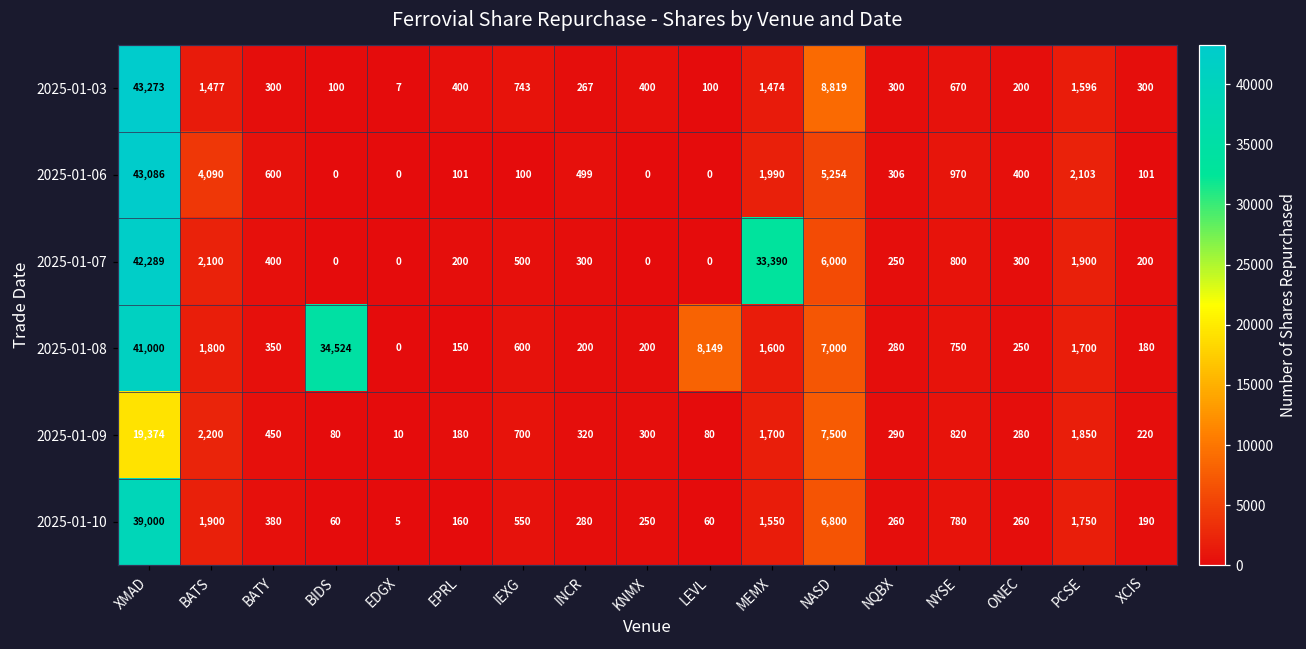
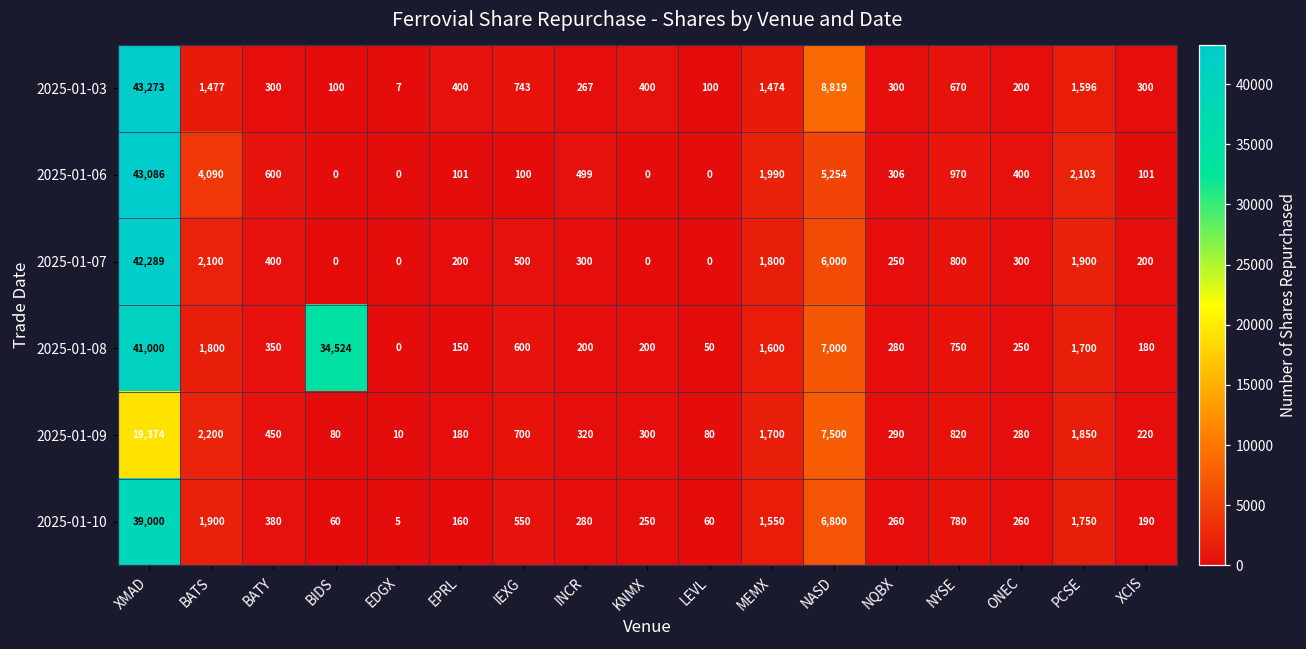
2025-01-07, MEMX: 33,390 -> 1,800
2025-01-08, LEVL: 8,149 -> 50
